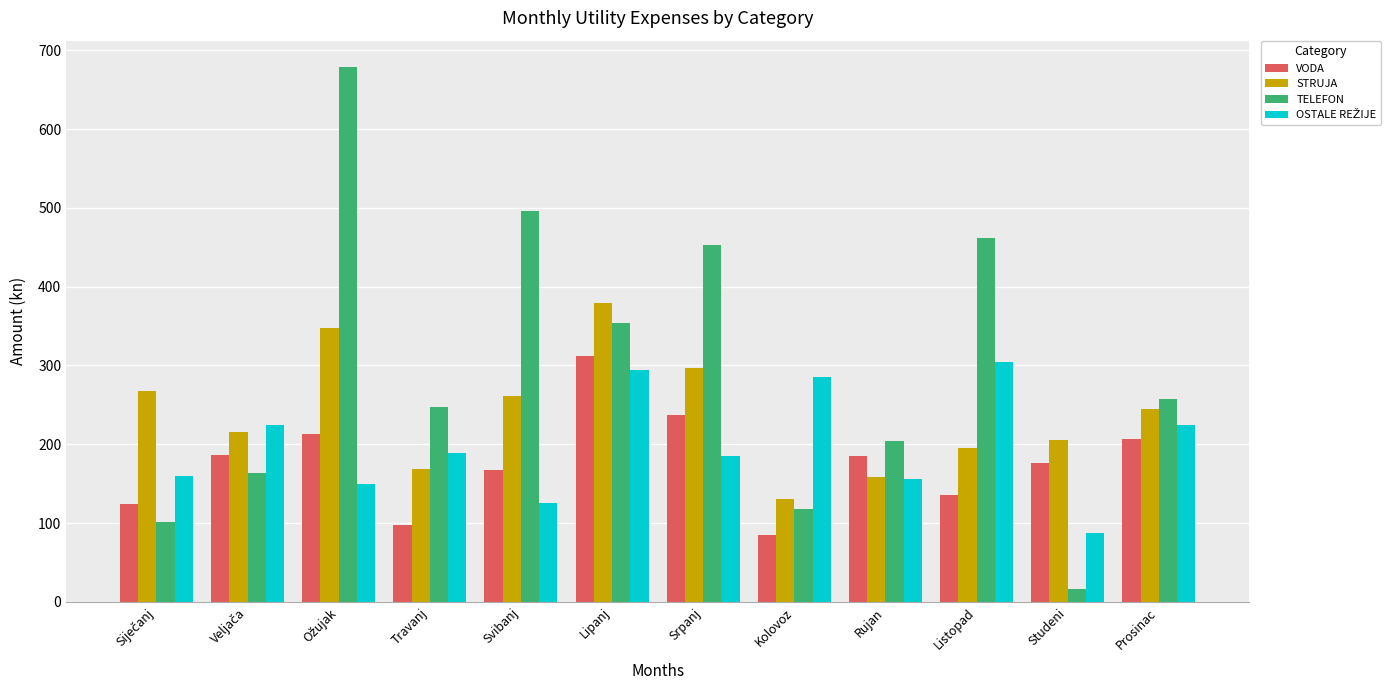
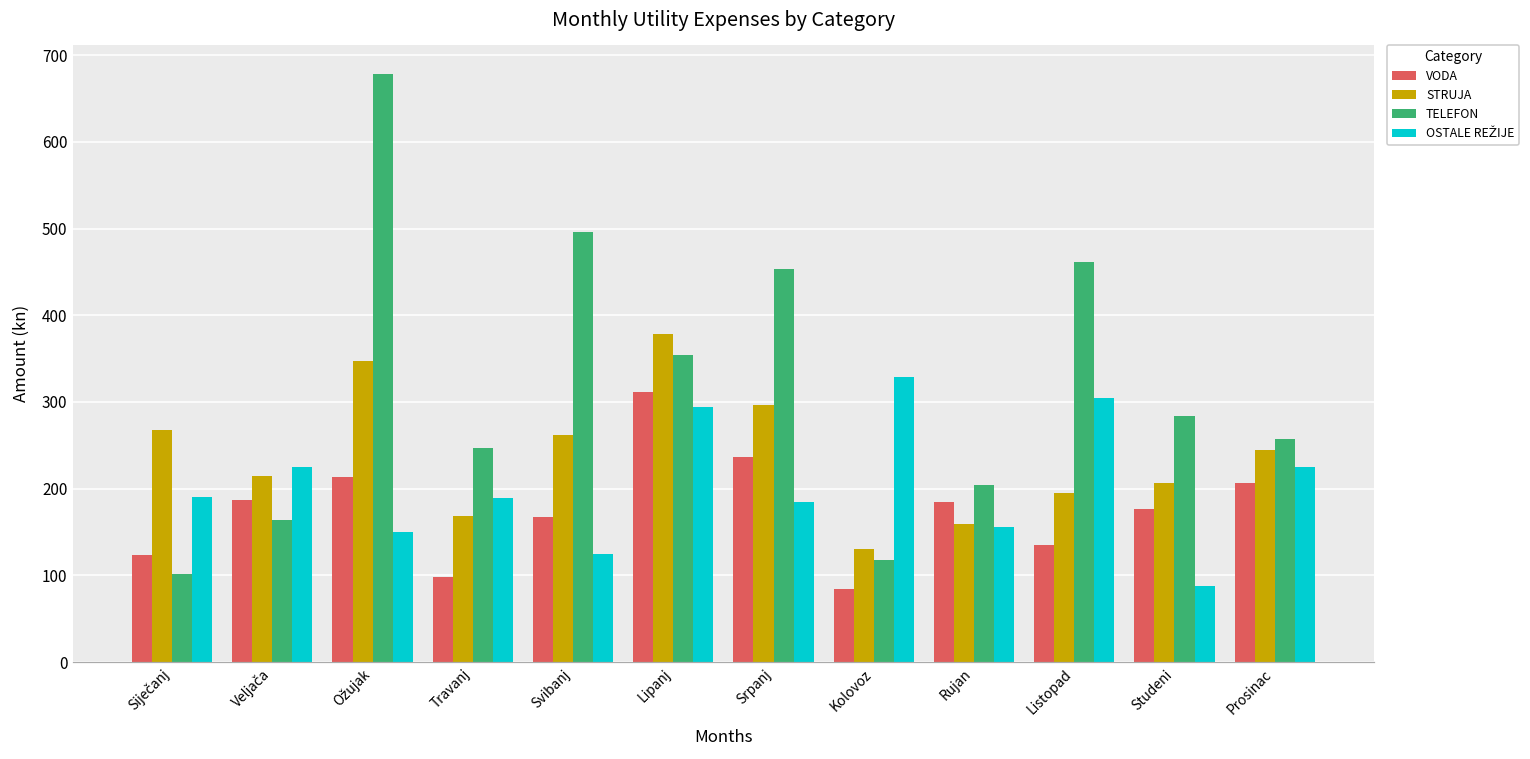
OSTALE REŽIJE, Siječanj: 160 -> 190
OSTALE REŽIJE, Kolovoz: 290 -> 330
TELEFON, Studeni: 20 -> 280
